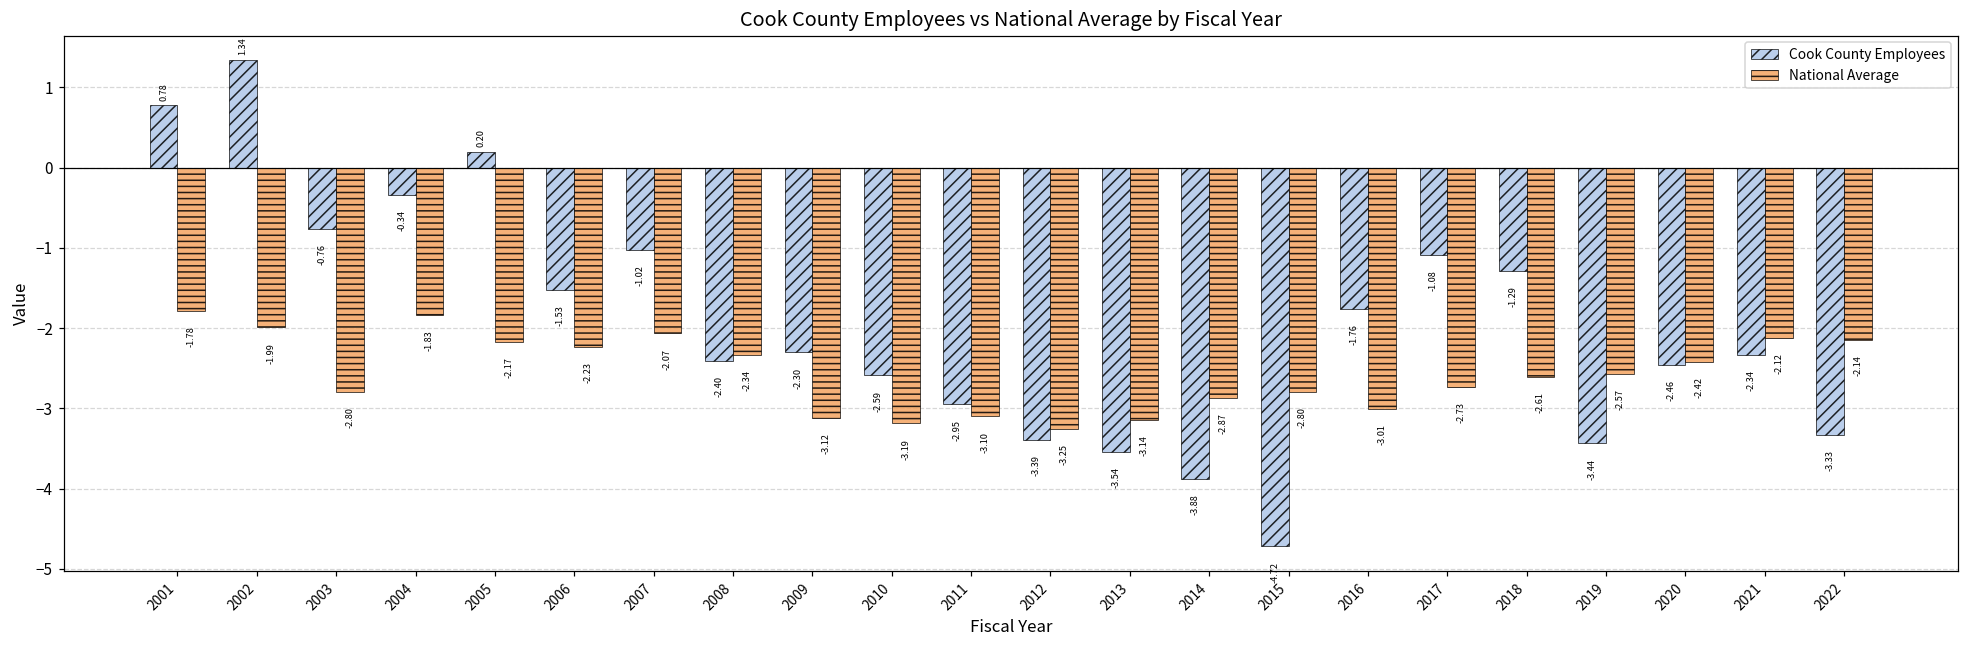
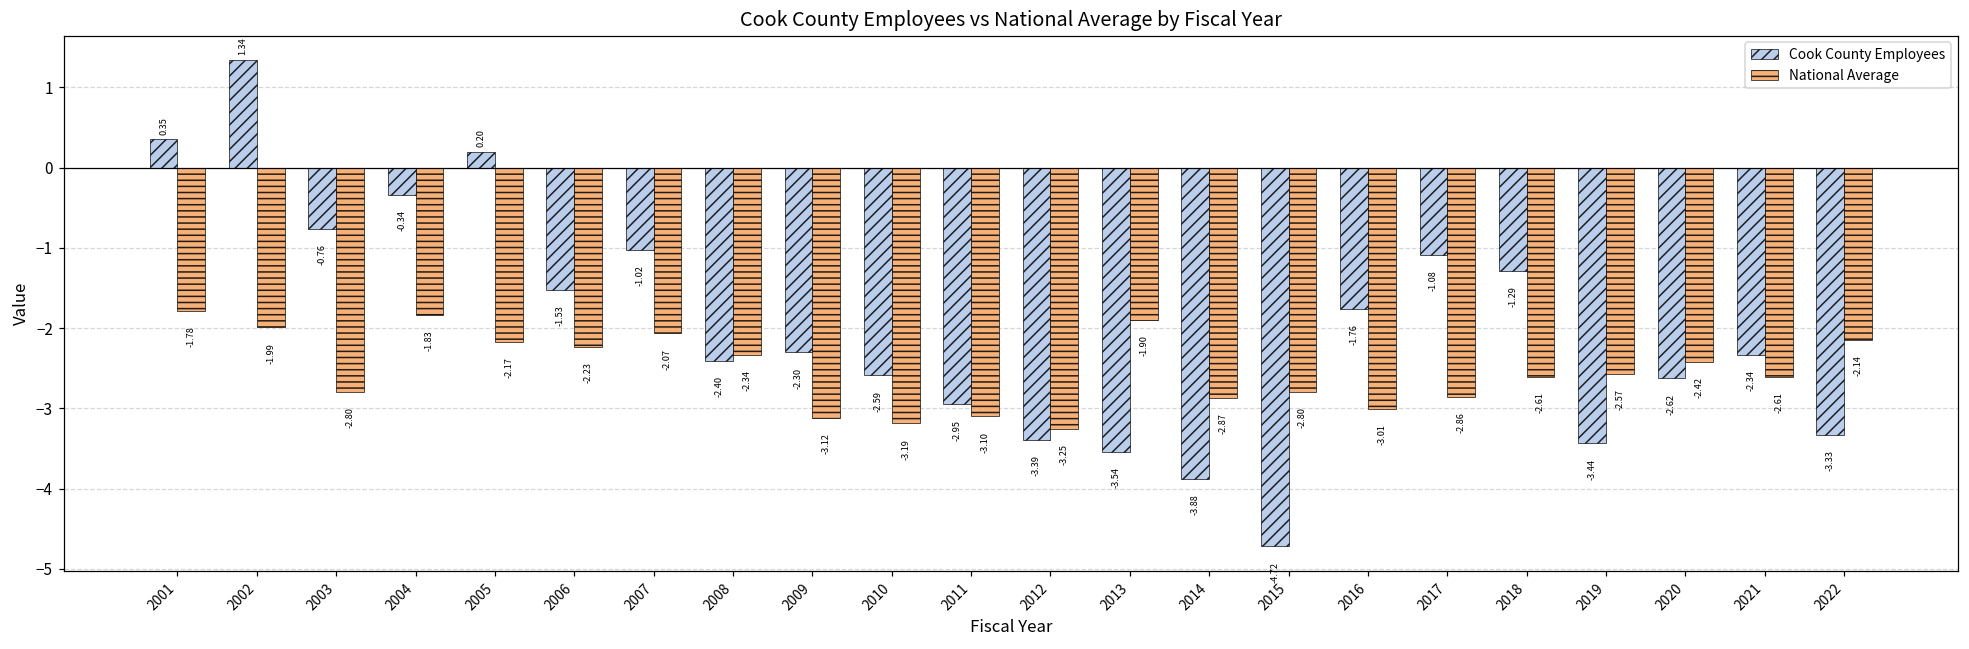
Cook County Employees, 2001: 0.78 -> 0.35
National Average, 2013: -3.14 -> -1.90
National Average, 2017: -2.73 -> -2.86
Cook County Employees, 2020: -2.46 -> -2.62
National Average, 2021: -2.12 -> -2.61
